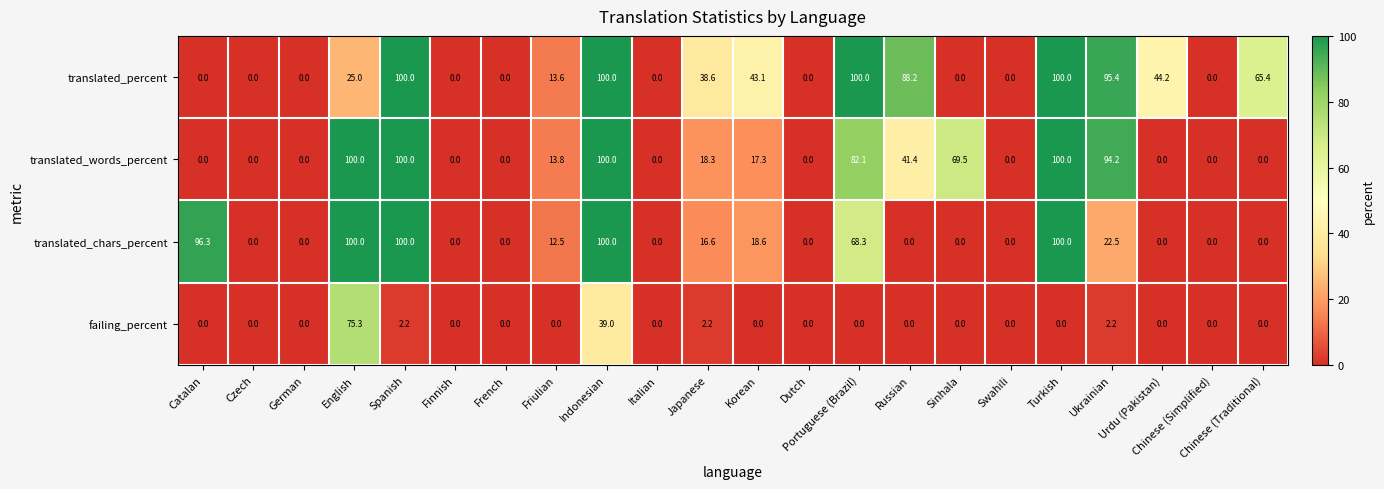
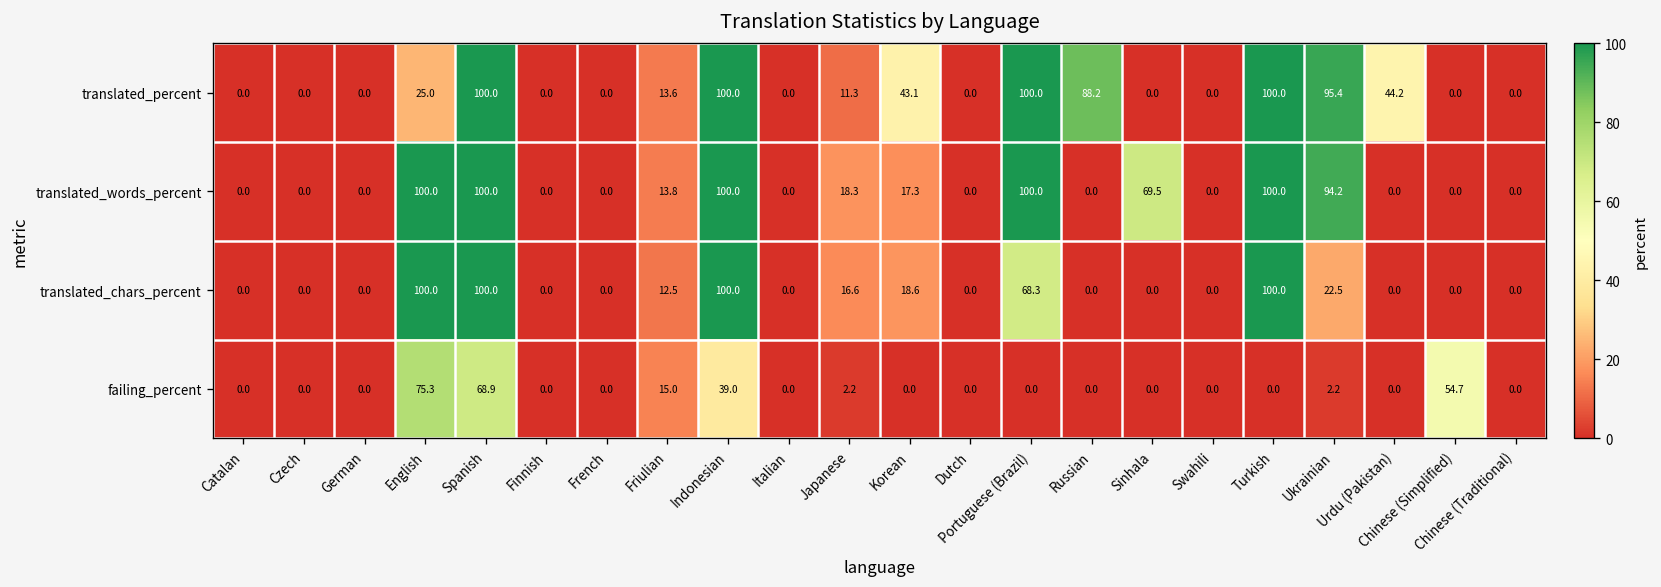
translated_percent, Japanese: 38.6 -> 11.3
translated_percent, Chinese (Traditional): 65.4 -> 0.0
translated_words_percent, Portuguese (Brazil): 82.1 -> 100.0
translated_words_percent, Russian: 41.4 -> 0.0
translated_chars_percent, Catalan: 96.3 -> 0.0
failing_percent, Spanish: 2.2 -> 68.9
failing_percent, Friulian: 0.0 -> 15.0
failing_percent, Chinese (Simplified): 0.0 -> 54.7
